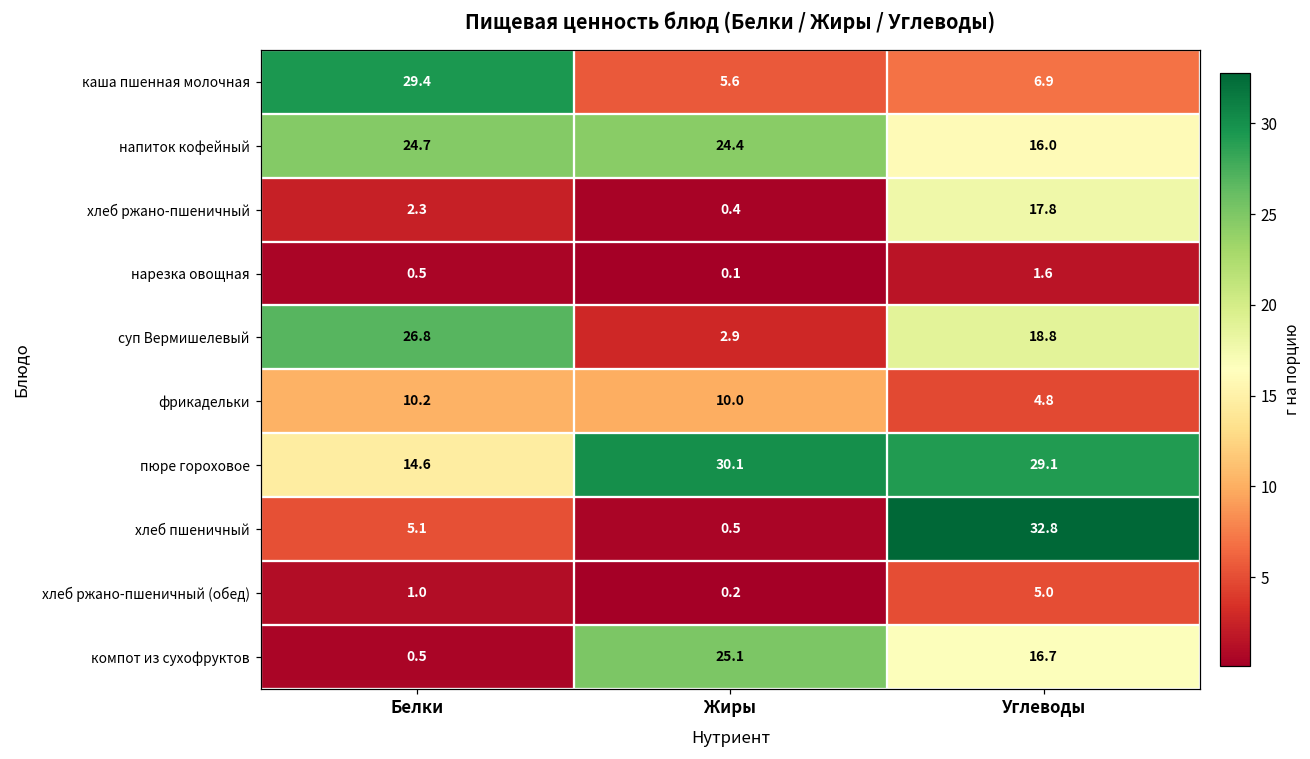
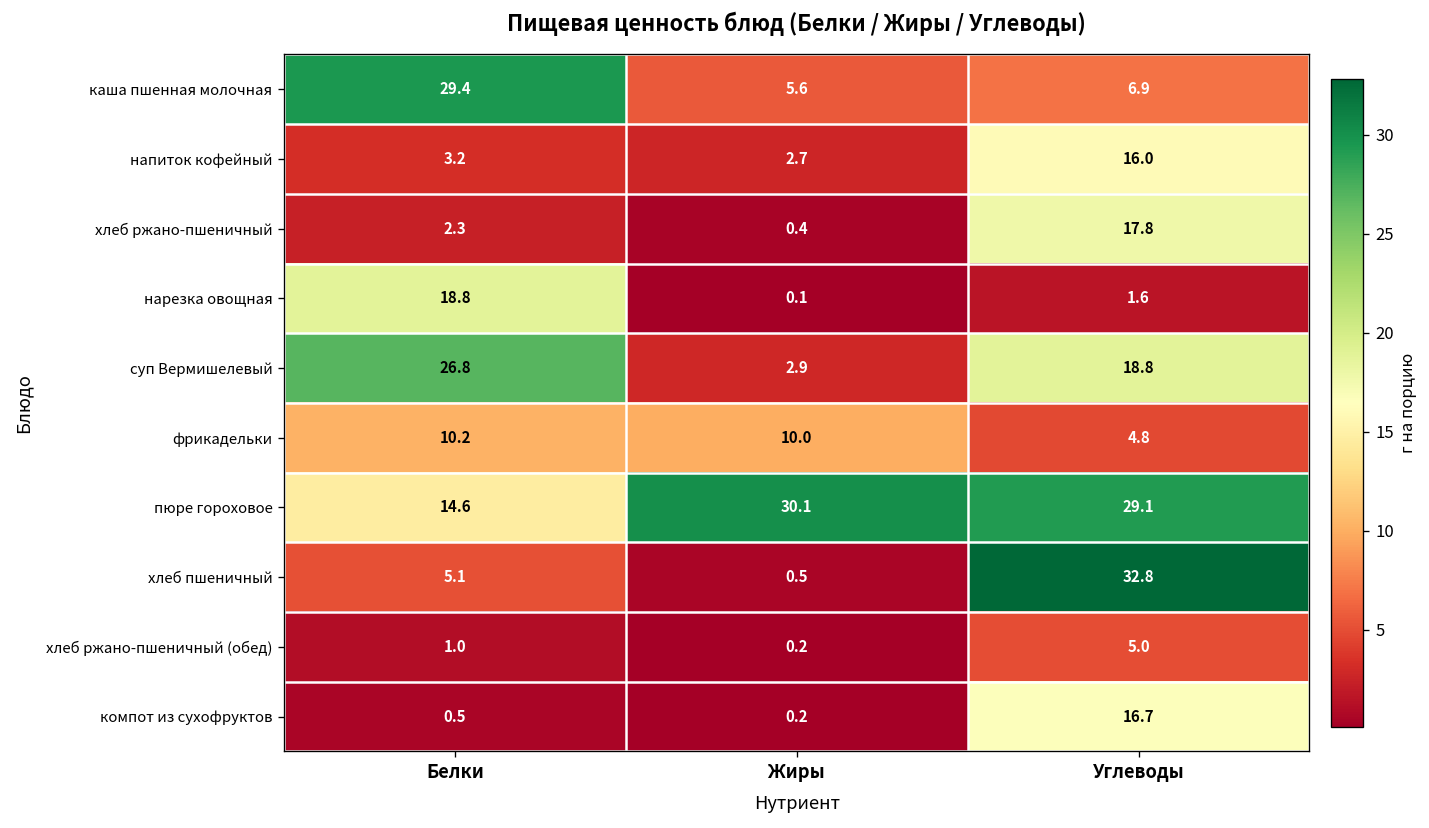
напиток кофейный, Белки: 24.7 -> 3.2
напиток кофейный, Жиры: 24.4 -> 2.7
нарезка овощная, Белки: 0.5 -> 18.8
компот из сухофруктов, Жиры: 25.1 -> 0.2
